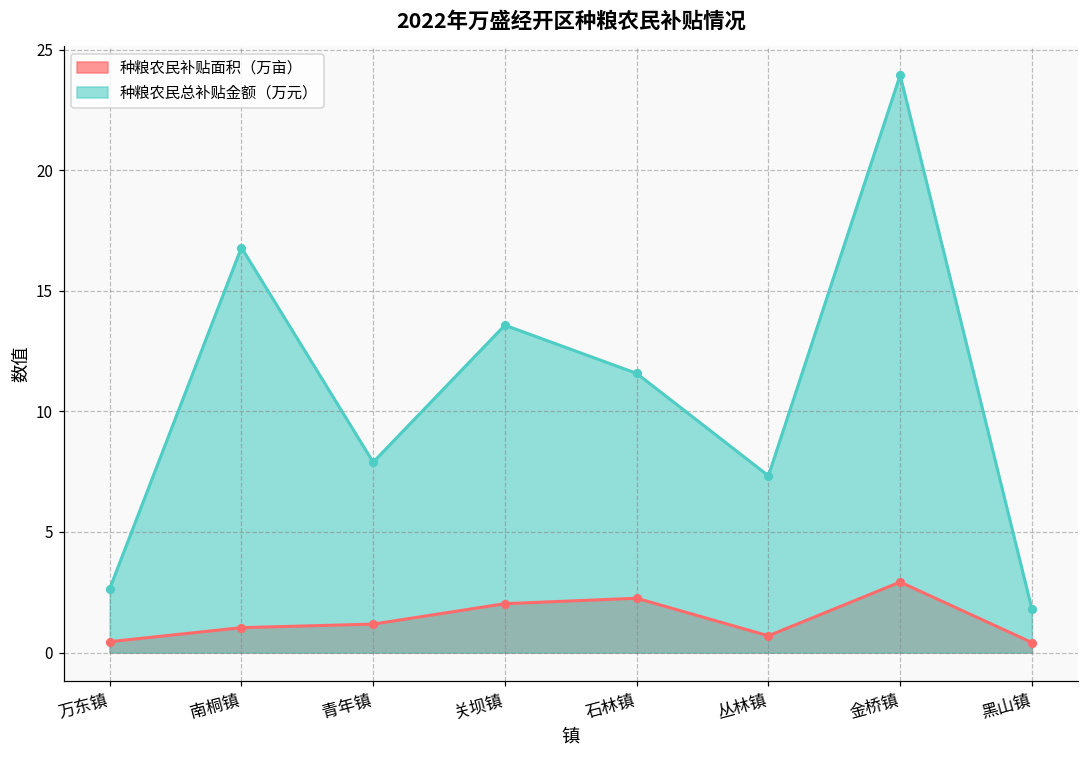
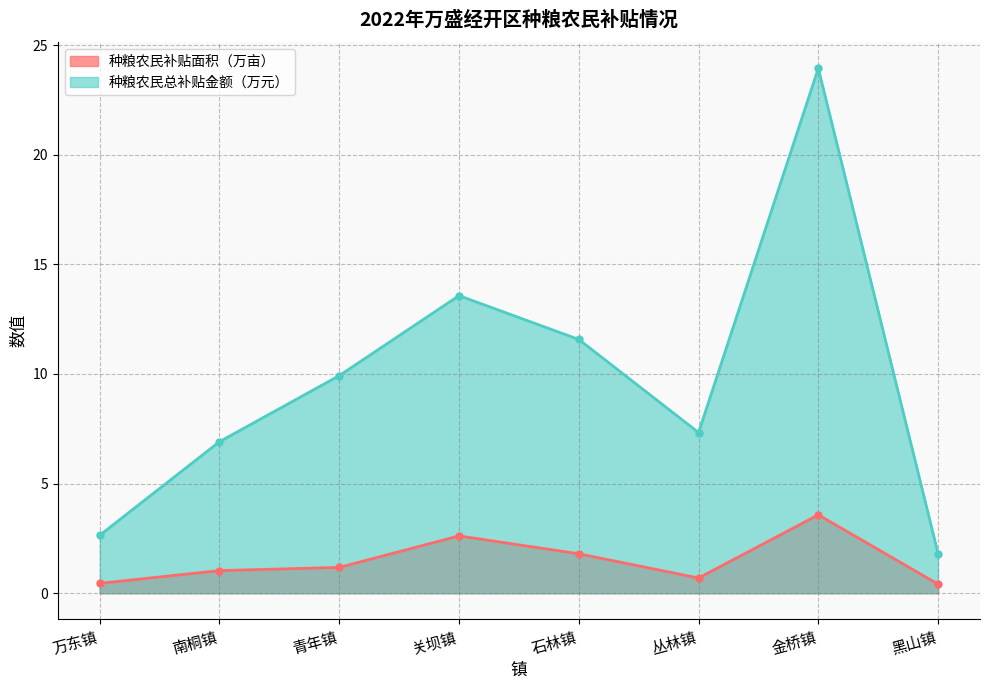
种粮农民总补贴金额（万元）, 南桐镇: 16.8 -> 6.9
种粮农民总补贴金额（万元）, 青年镇: 7.9 -> 9.9
种粮农民补贴面积（万亩）, 关坝镇: 2.0 -> 2.6
种粮农民补贴面积（万亩）, 石林镇: 2.3 -> 1.8
种粮农民补贴面积（万亩）, 金桥镇: 2.9 -> 3.6
